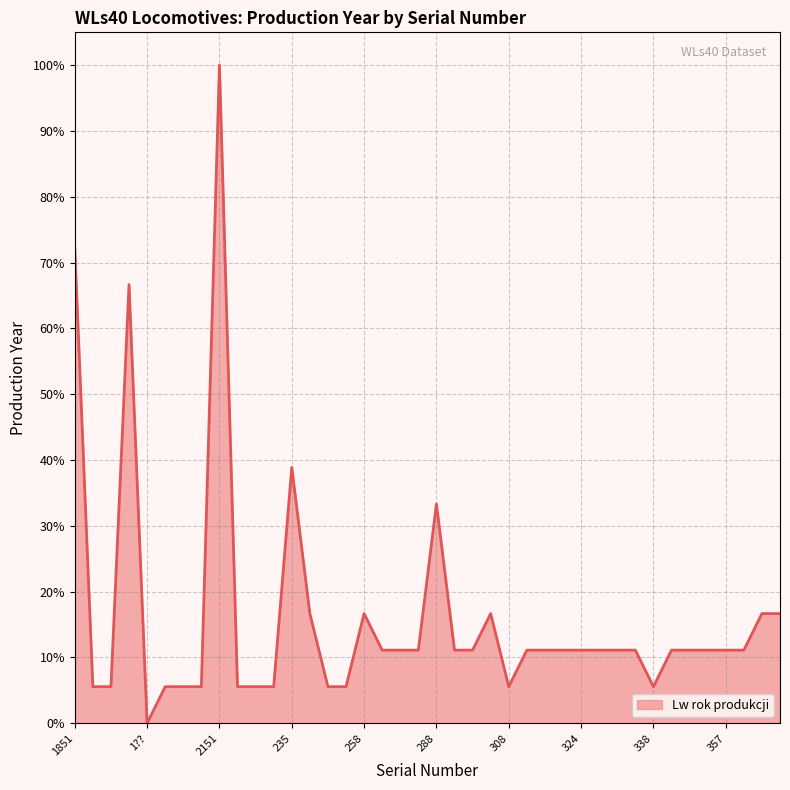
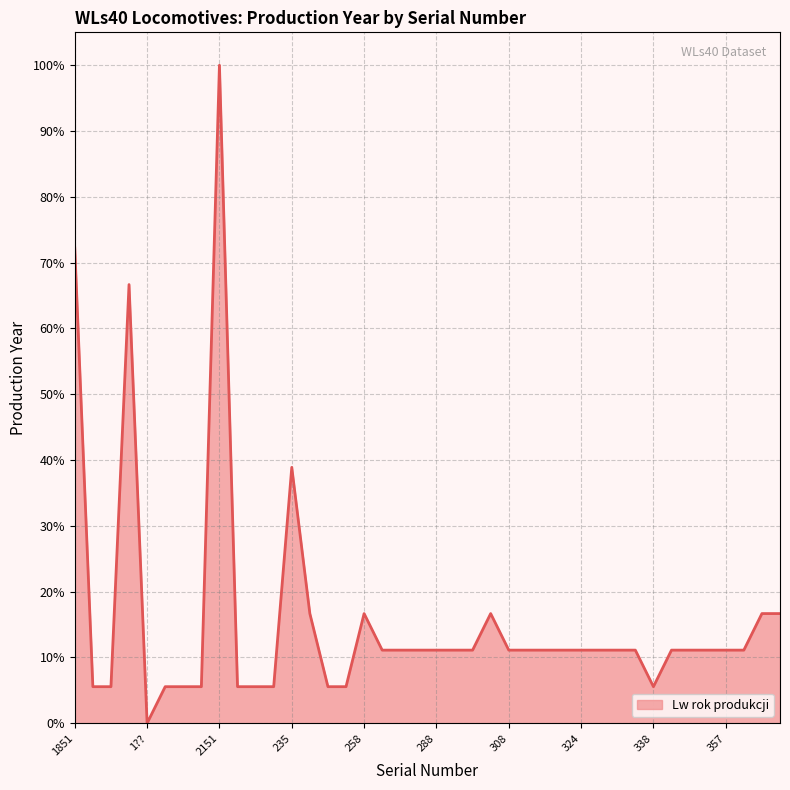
288: 33% -> 11%
308: 6% -> 11%
